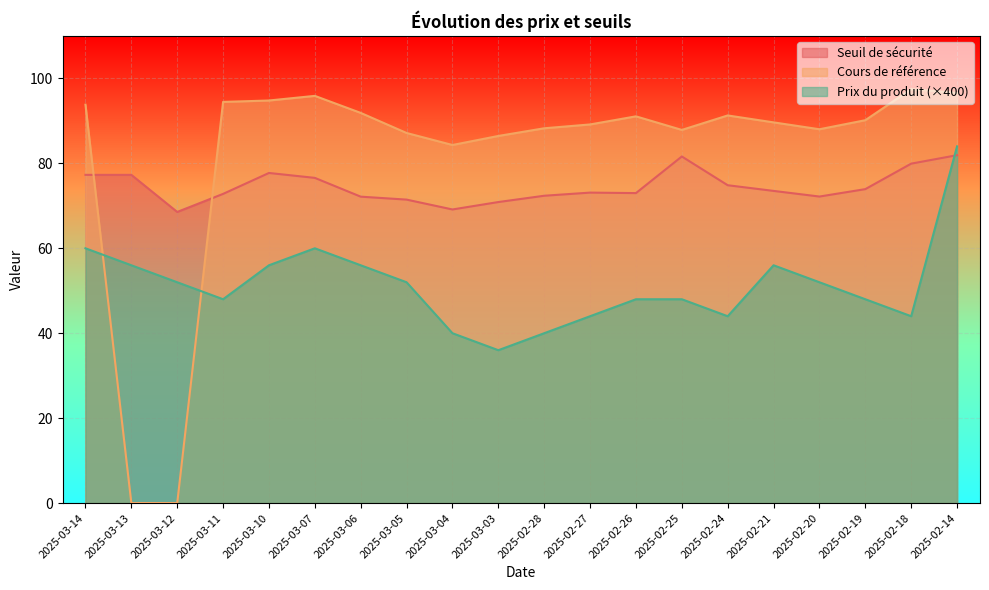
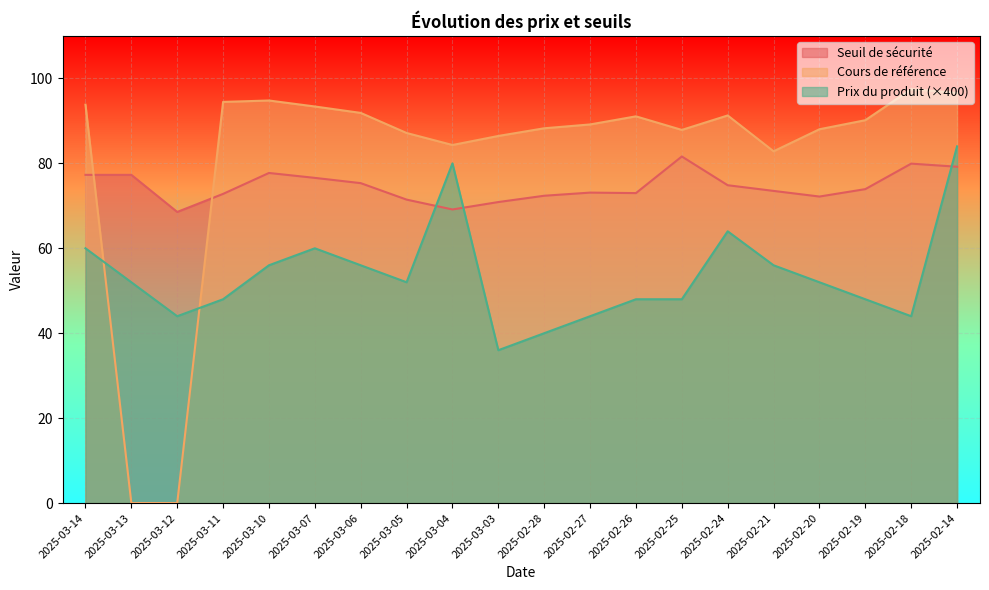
Prix du produit (×400), 2025-03-13: 56 -> 52
Prix du produit (×400), 2025-03-12: 52 -> 44
Cours de référence, 2025-03-07: 96 -> 93
Seuil de sécurité, 2025-03-06: 72 -> 75
Prix du produit (×400), 2025-03-04: 40 -> 80
Prix du produit (×400), 2025-02-24: 44 -> 64
Cours de référence, 2025-02-21: 90 -> 83
Seuil de sécurité, 2025-02-14: 82 -> 79
